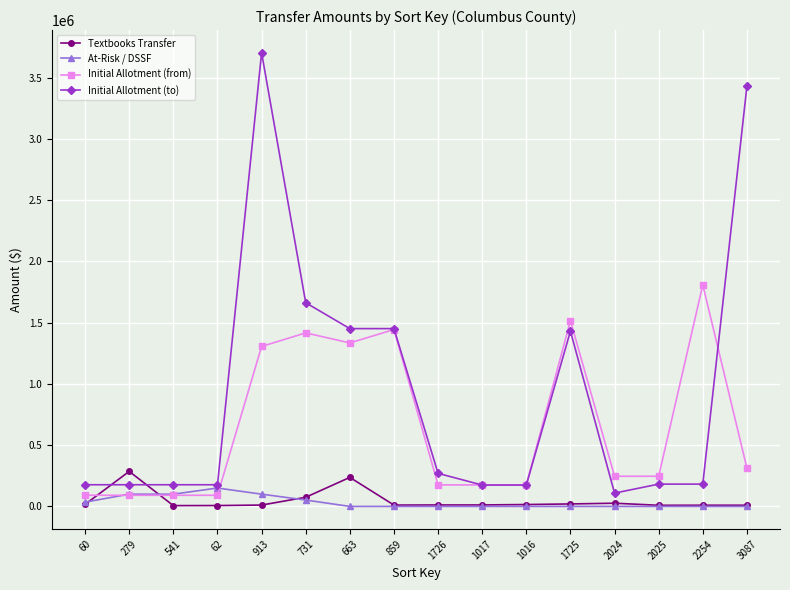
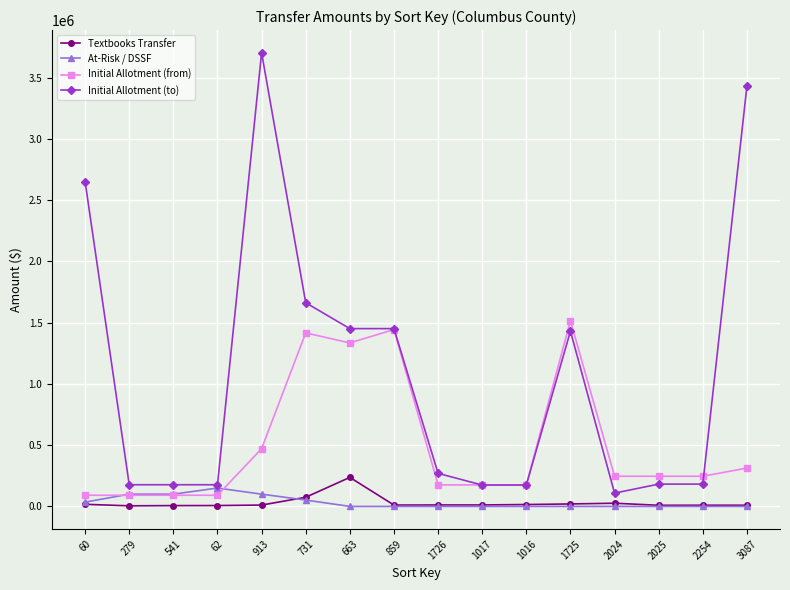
Initial Allotment (to), 60: 180000 -> 2650000
Textbooks Transfer, 279: 290000 -> 0
Initial Allotment (from), 913: 1310000 -> 470000
Initial Allotment (from), 2254: 1810000 -> 250000
